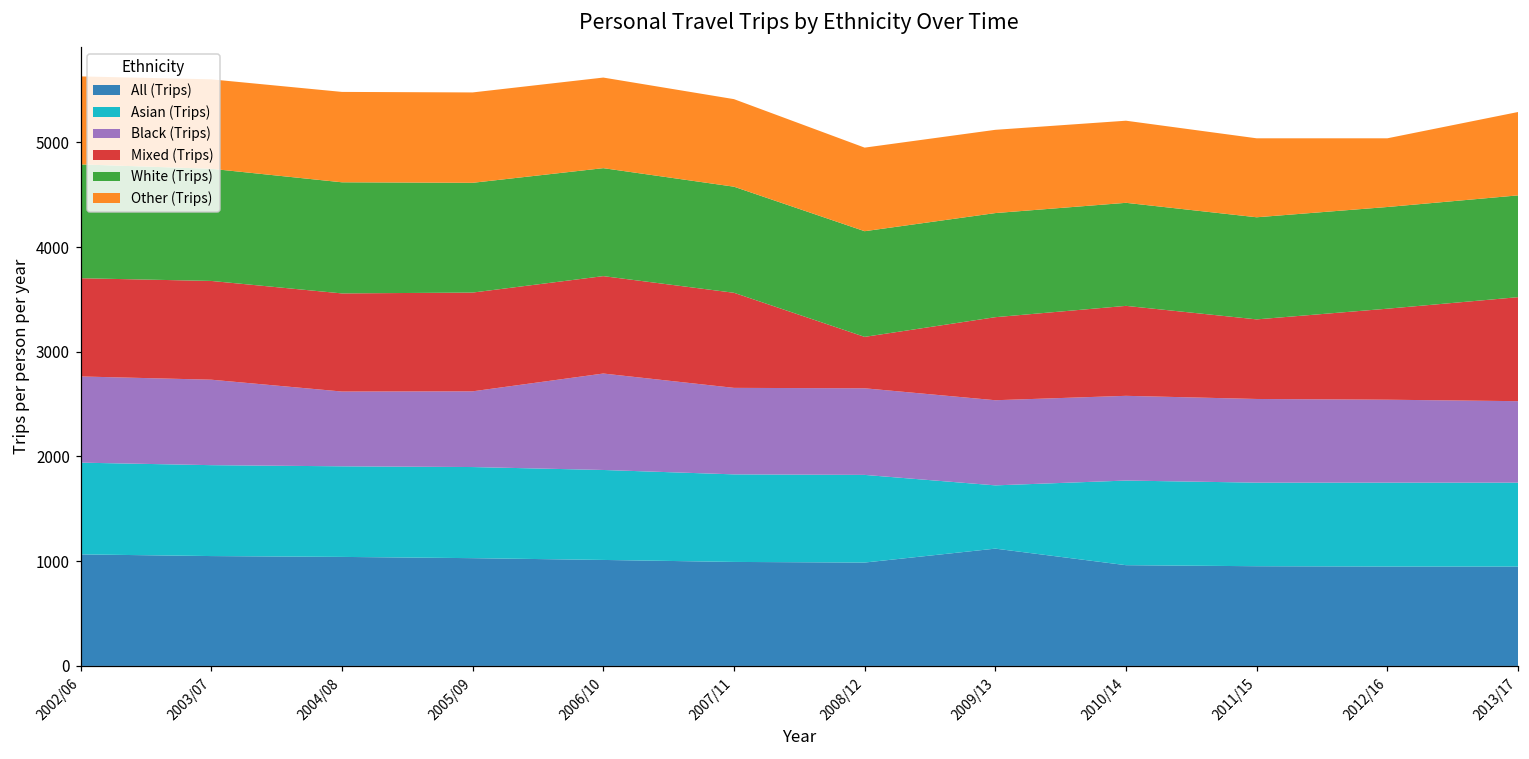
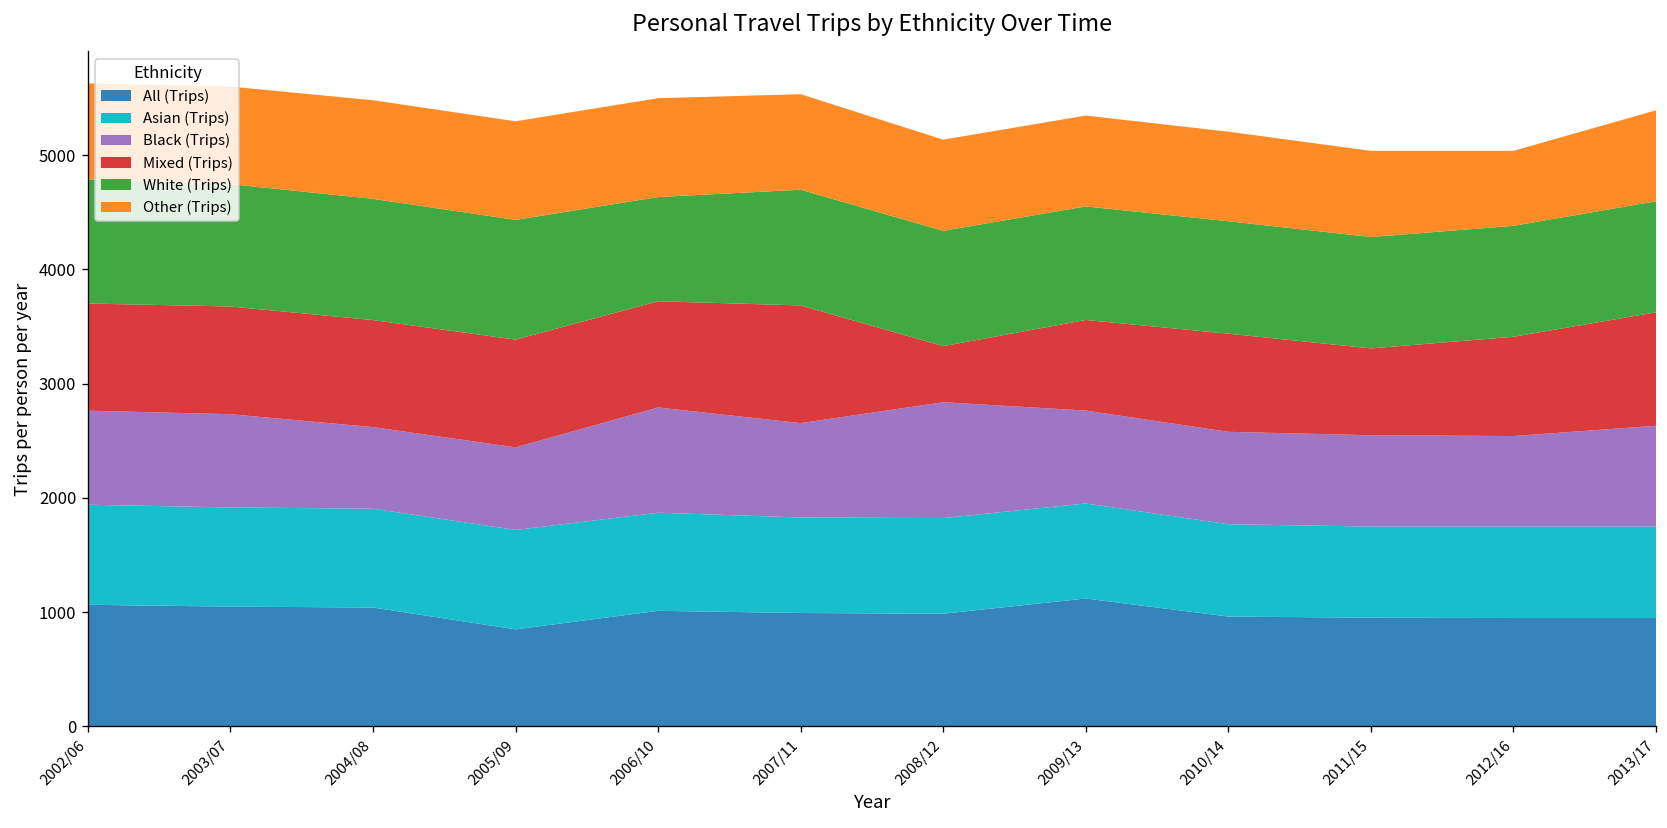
All (Trips), 2005/09: 1000 -> 900
White (Trips), 2006/10: 1000 -> 900
Mixed (Trips), 2007/11: 900 -> 1000
Black (Trips), 2008/12: 800 -> 1000
Asian (Trips), 2009/13: 600 -> 800
Black (Trips), 2013/17: 800 -> 900
